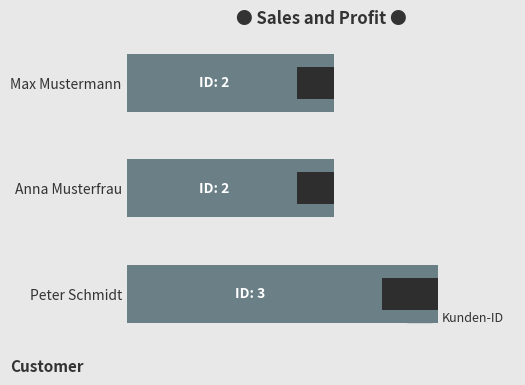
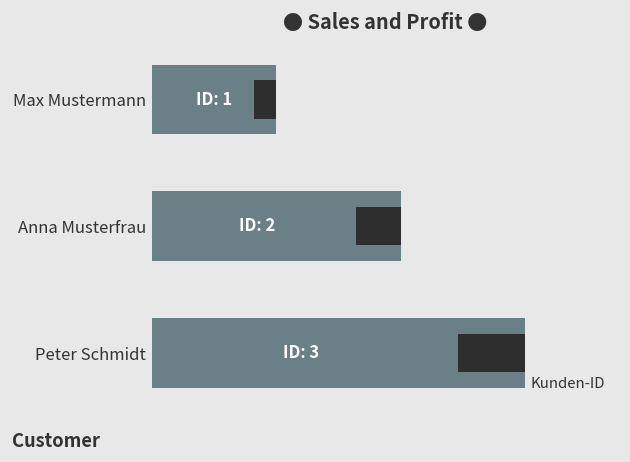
Max Mustermann: 2 -> 1
